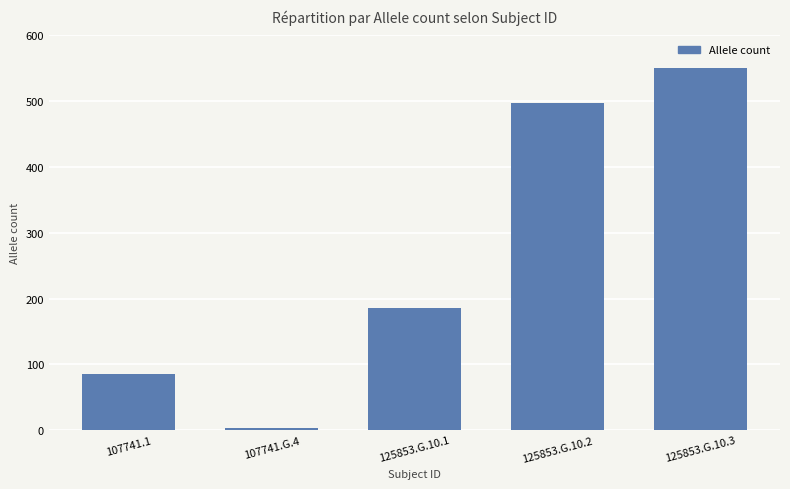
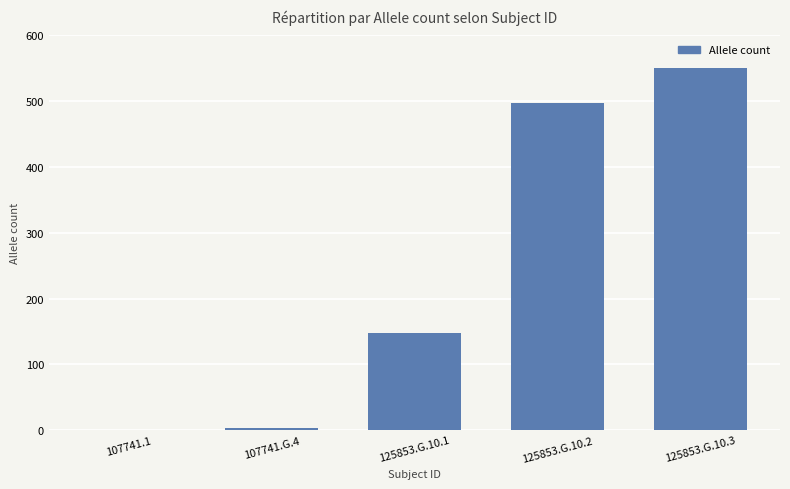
107741.1: 90 -> 0
125853.G.10.1: 190 -> 150
